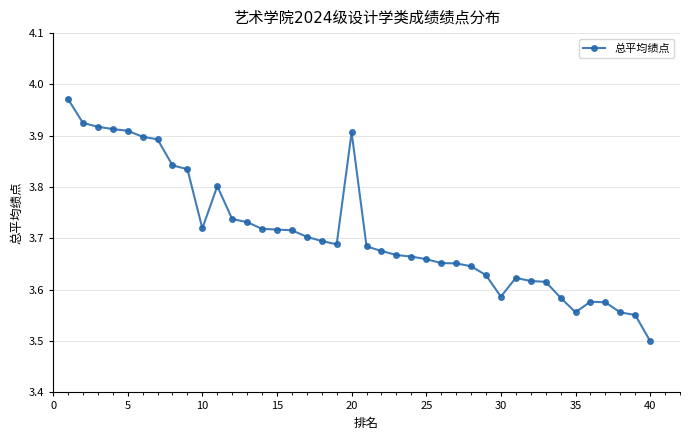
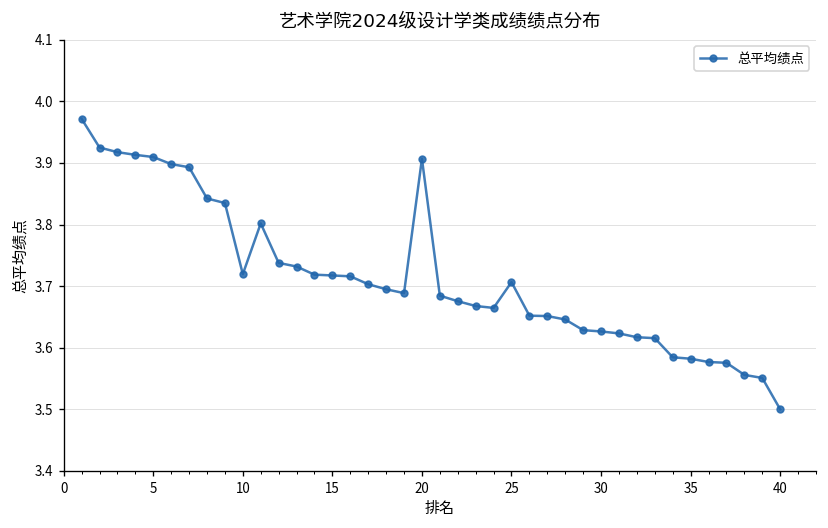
25: 3.66 -> 3.71
30: 3.59 -> 3.63
35: 3.56 -> 3.58
